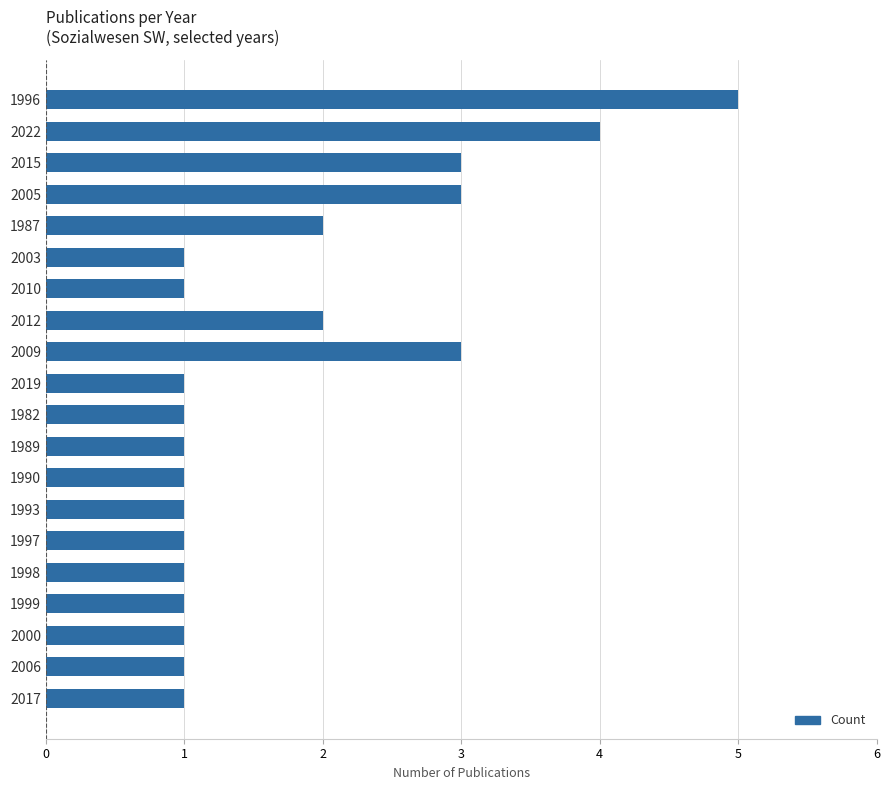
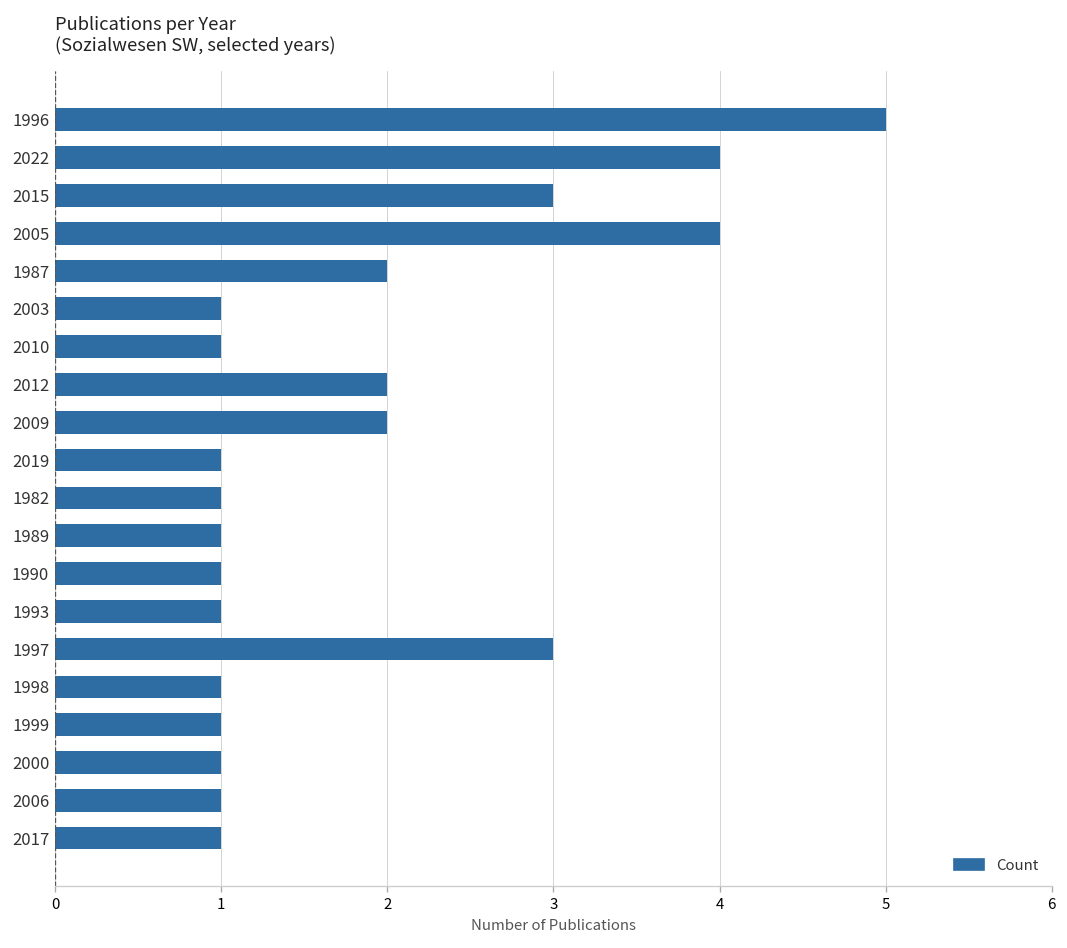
2005: 3 -> 4
2009: 3 -> 2
1997: 1 -> 3
